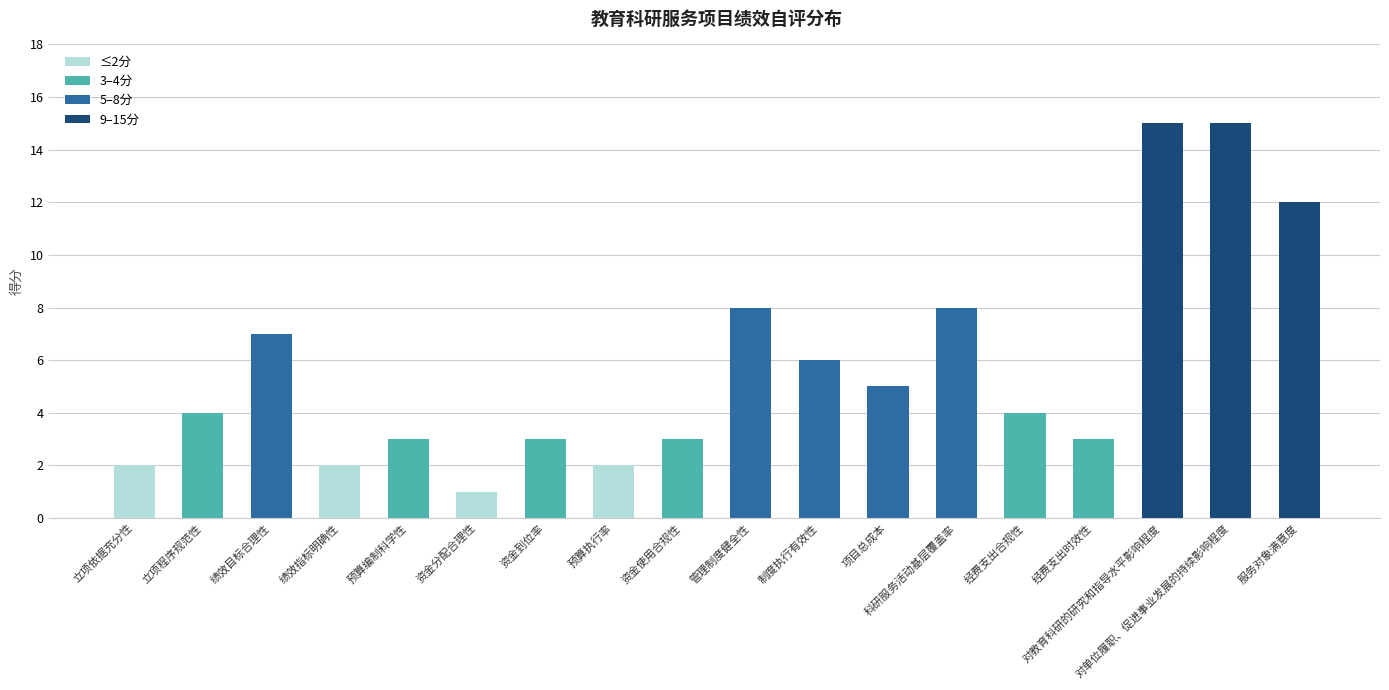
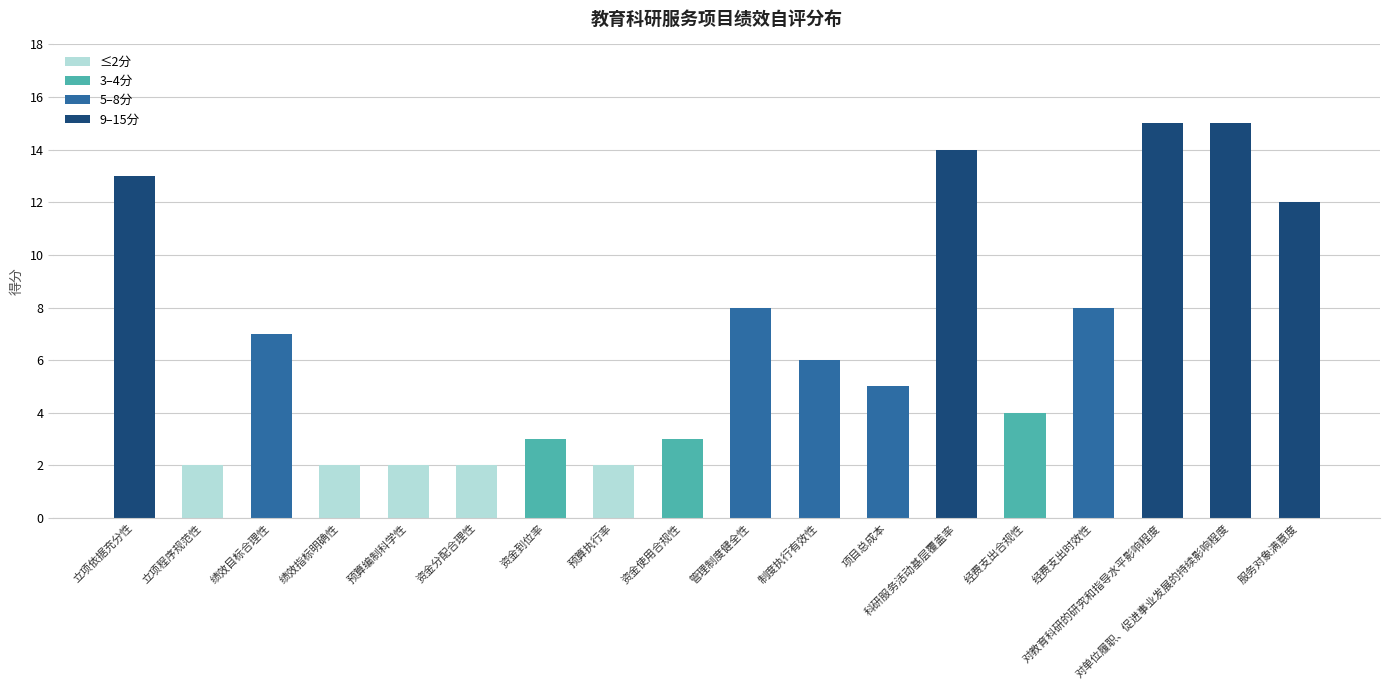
立项依据充分性: 2 -> 13
立项程序规范性: 4 -> 2
预算编制科学性: 3 -> 2
资金分配合理性: 1 -> 2
科研服务活动基层覆盖率: 8 -> 14
经费支出时效性: 3 -> 8
